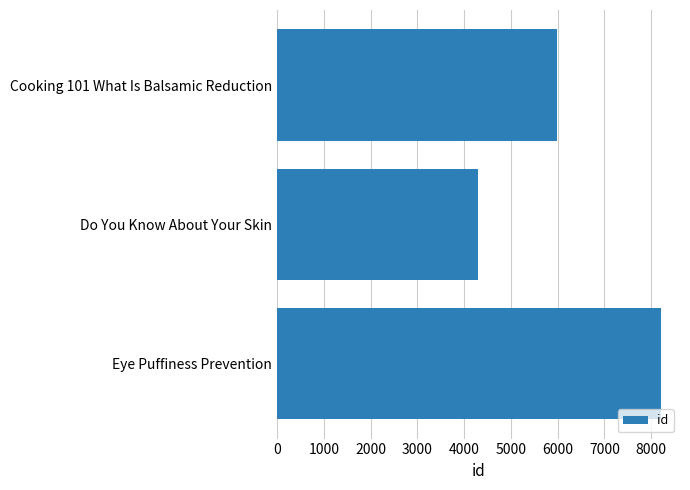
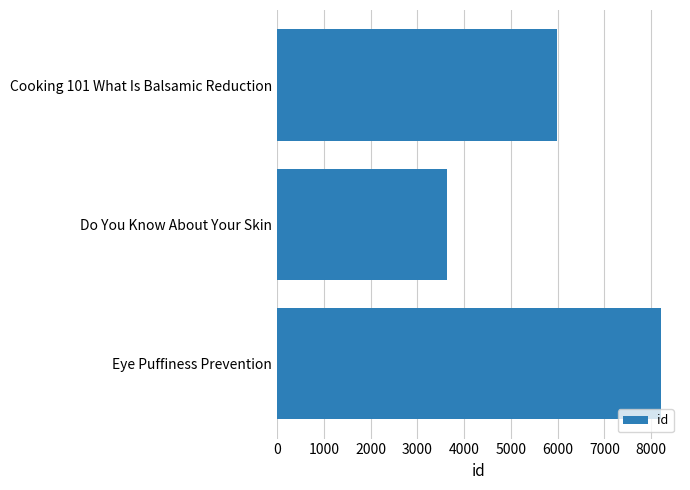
Do You Know About Your Skin: 4300 -> 3600
